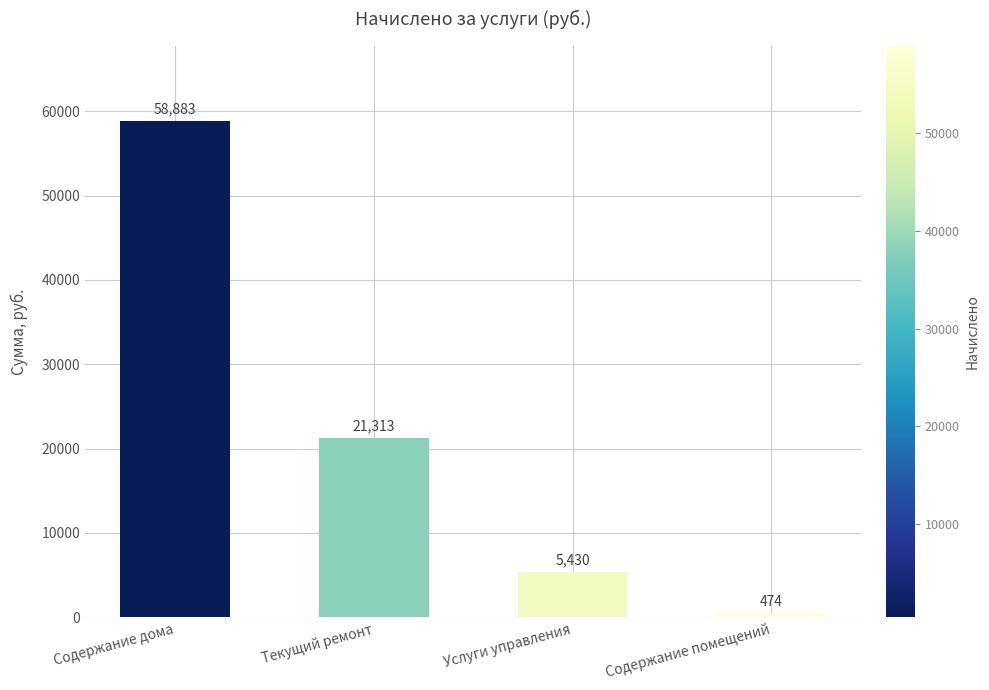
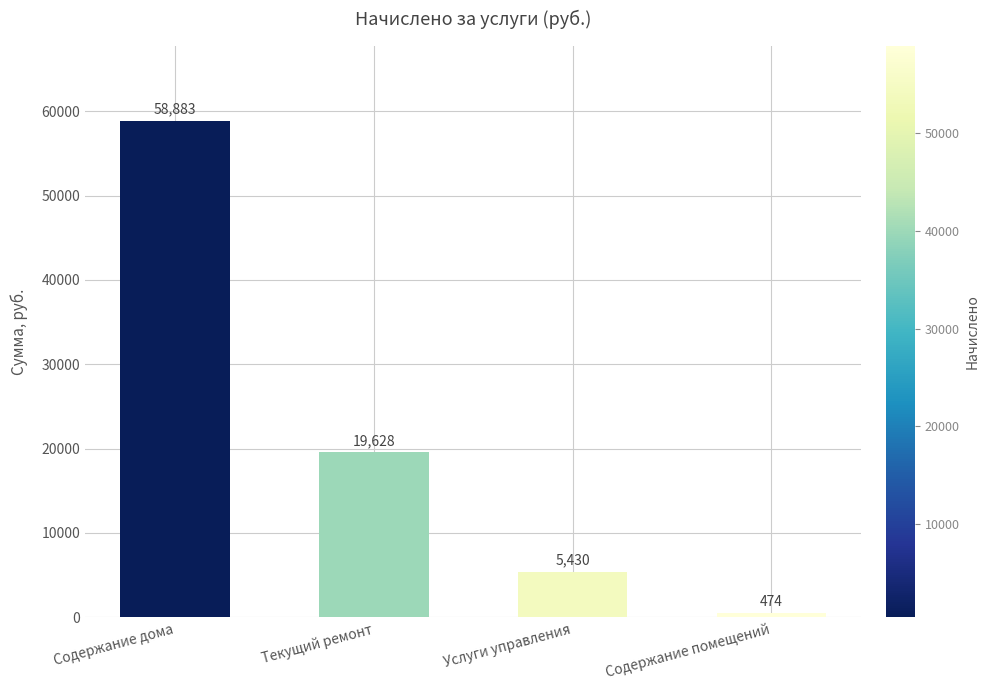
Текущий ремонт: 21,313 -> 19,628
